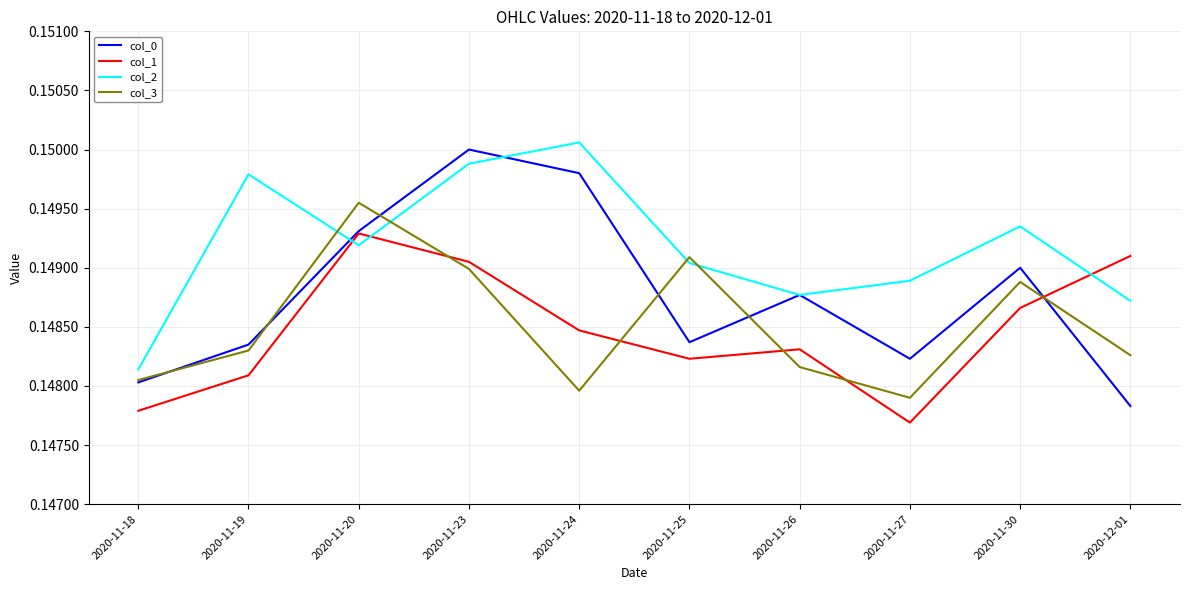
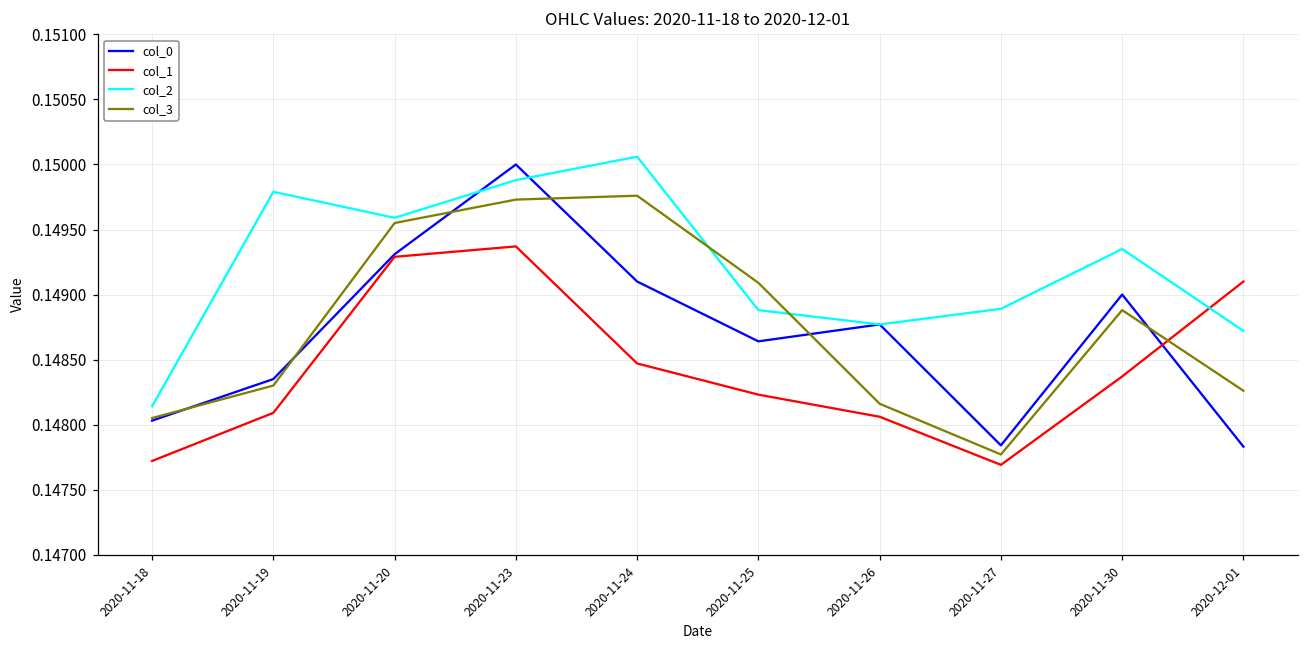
col_1, 2020-11-18: 0.14779 -> 0.14772
col_2, 2020-11-20: 0.14919 -> 0.14959
col_1, 2020-11-23: 0.14905 -> 0.14937
col_3, 2020-11-23: 0.14899 -> 0.14973
col_0, 2020-11-24: 0.1498 -> 0.1491
col_3, 2020-11-24: 0.14796 -> 0.14976
col_0, 2020-11-25: 0.14837 -> 0.14864
col_2, 2020-11-25: 0.14904 -> 0.14888
col_1, 2020-11-26: 0.14831 -> 0.14806
col_0, 2020-11-27: 0.14823 -> 0.14784
col_3, 2020-11-27: 0.14790 -> 0.14777
col_1, 2020-11-30: 0.14866 -> 0.14837
